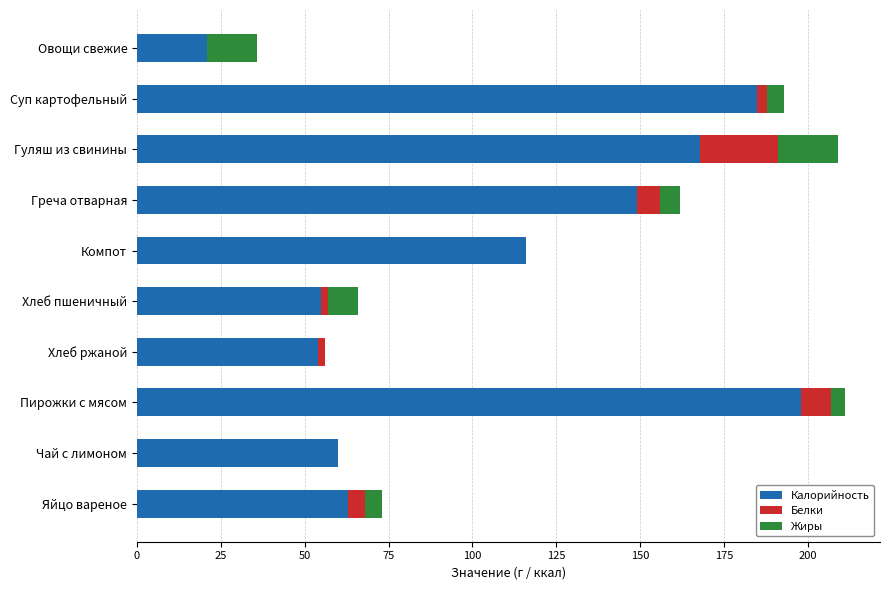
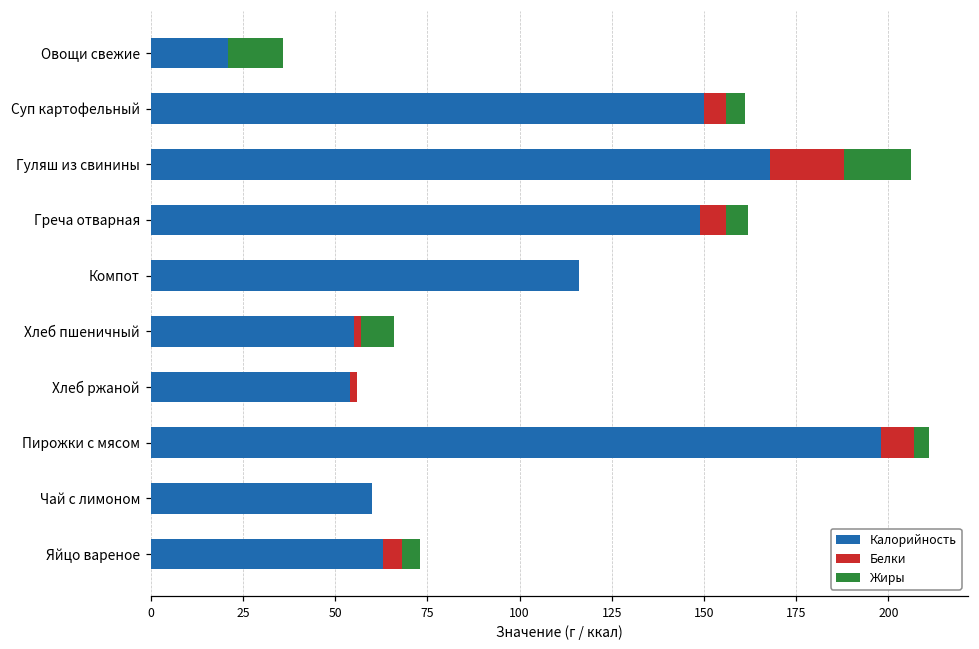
Калорийность, Суп картофельный: 185 -> 150
Белки, Суп картофельный: 3 -> 6
Белки, Гуляш из свинины: 23 -> 20
